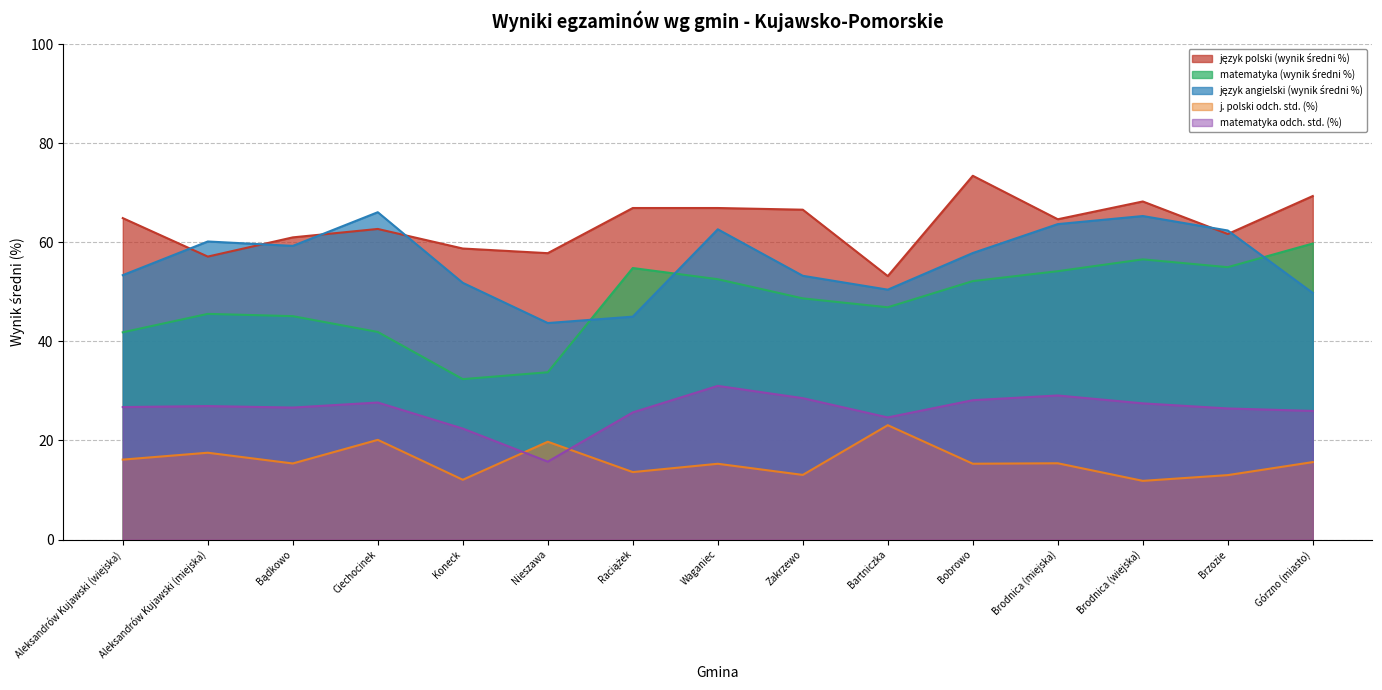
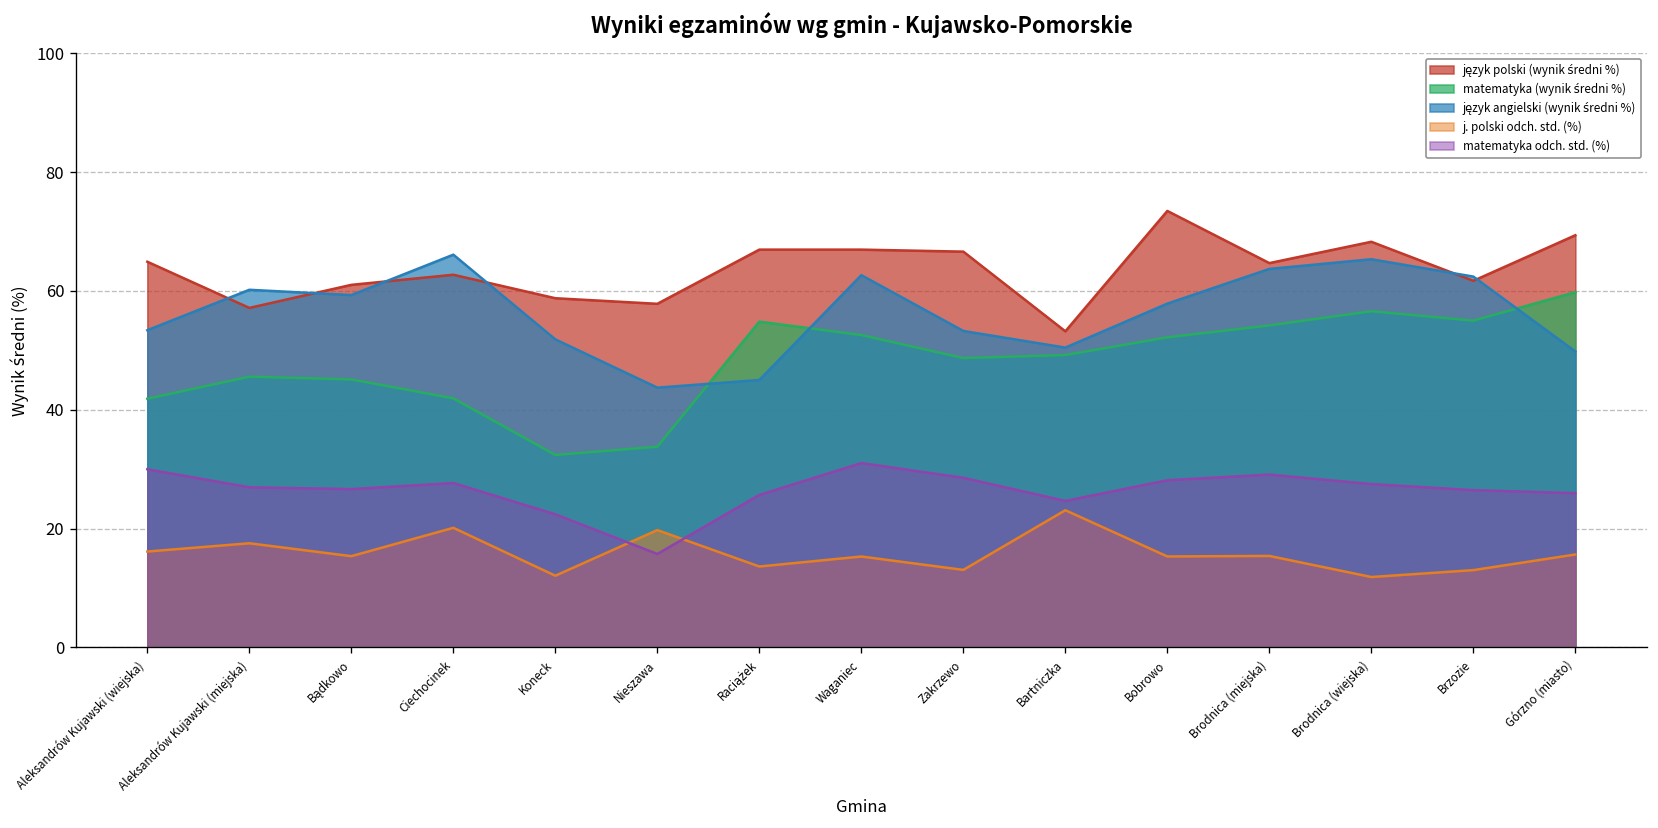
matematyka odch. std. (%), Aleksandrów Kujawski (wiejska): 27 -> 30
matematyka (wynik średni %), Bartniczka: 47 -> 49
